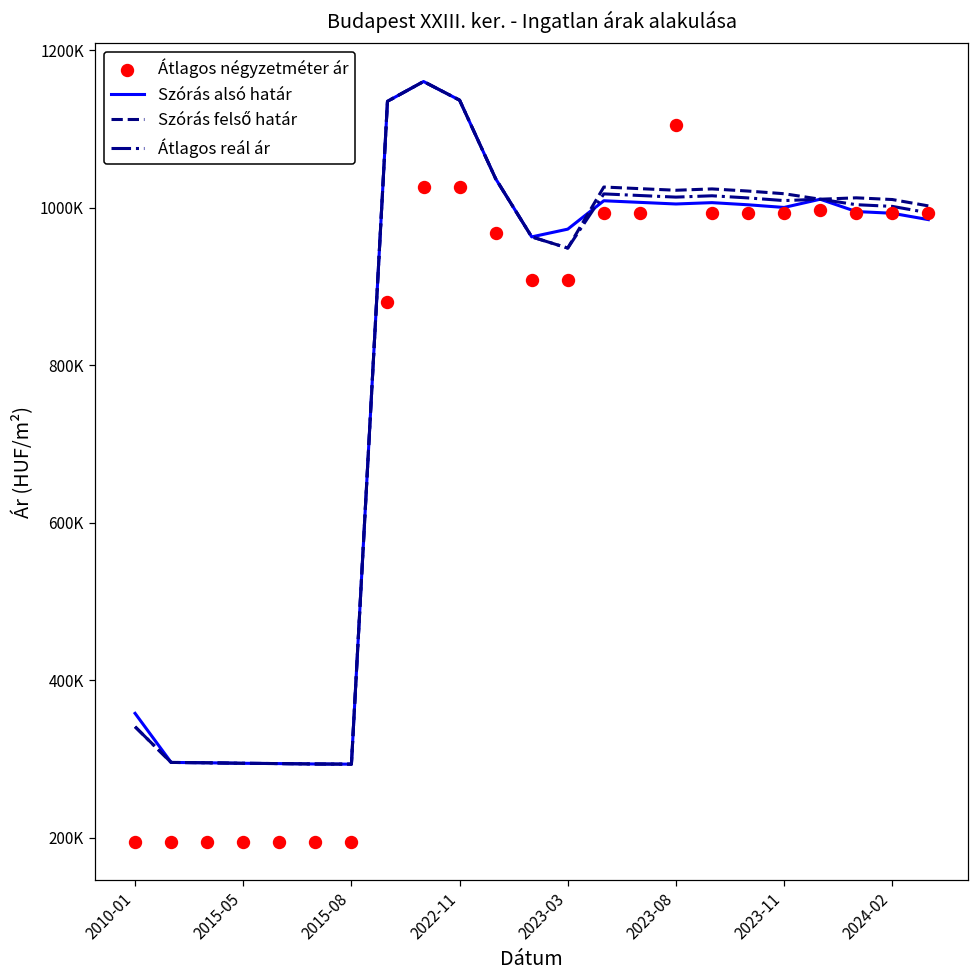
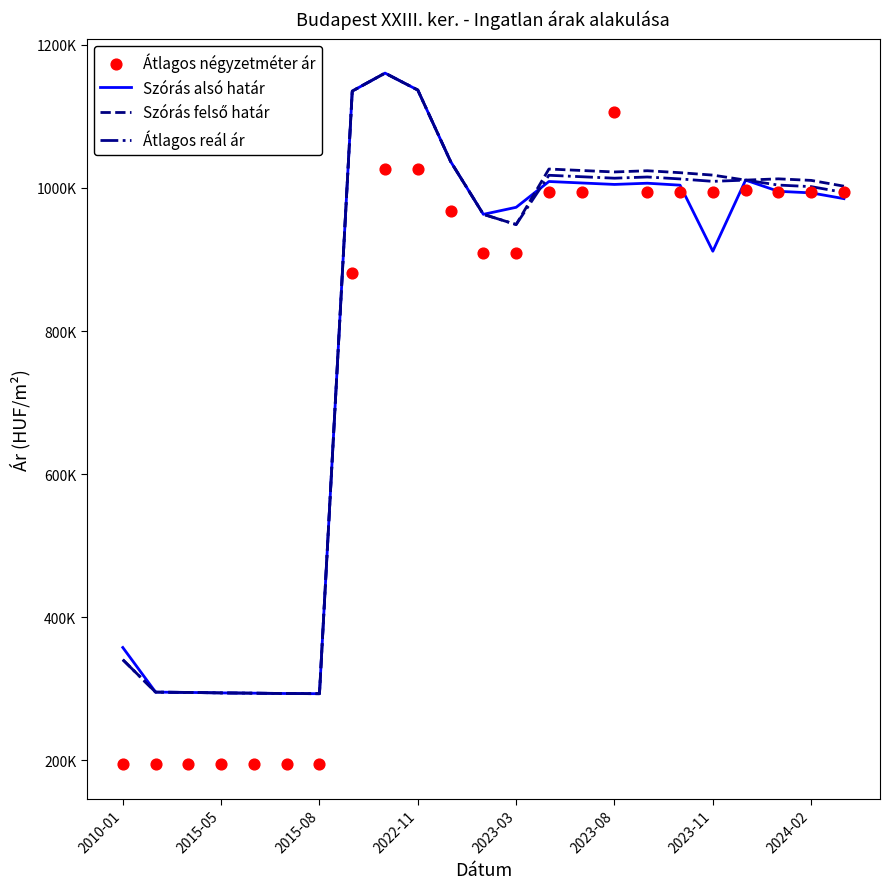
Szórás alsó határ, 2023-11: 1000000 -> 910000
